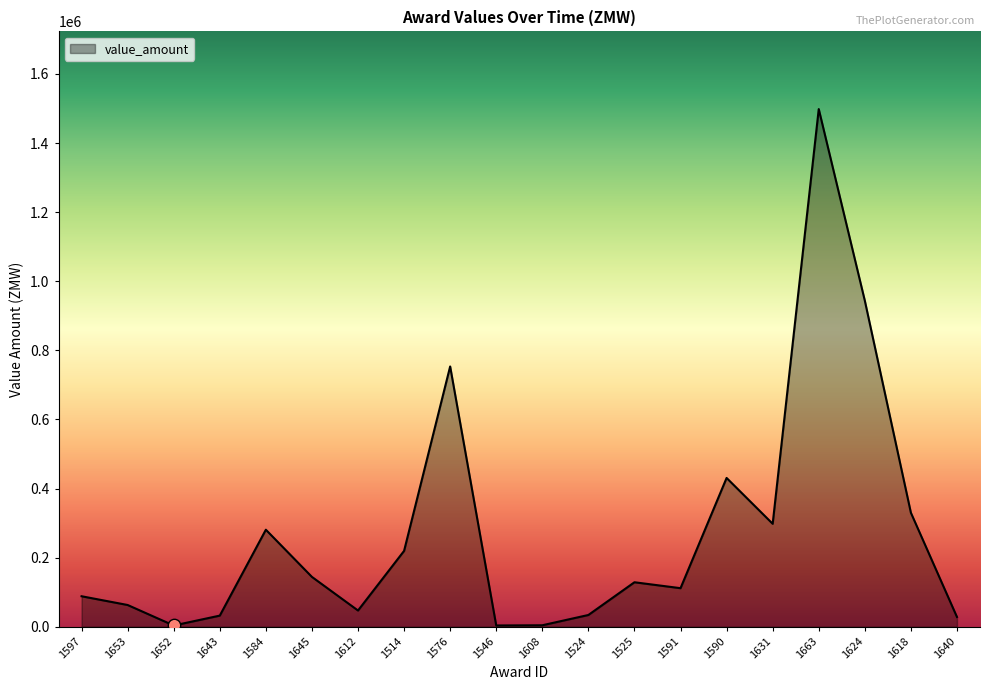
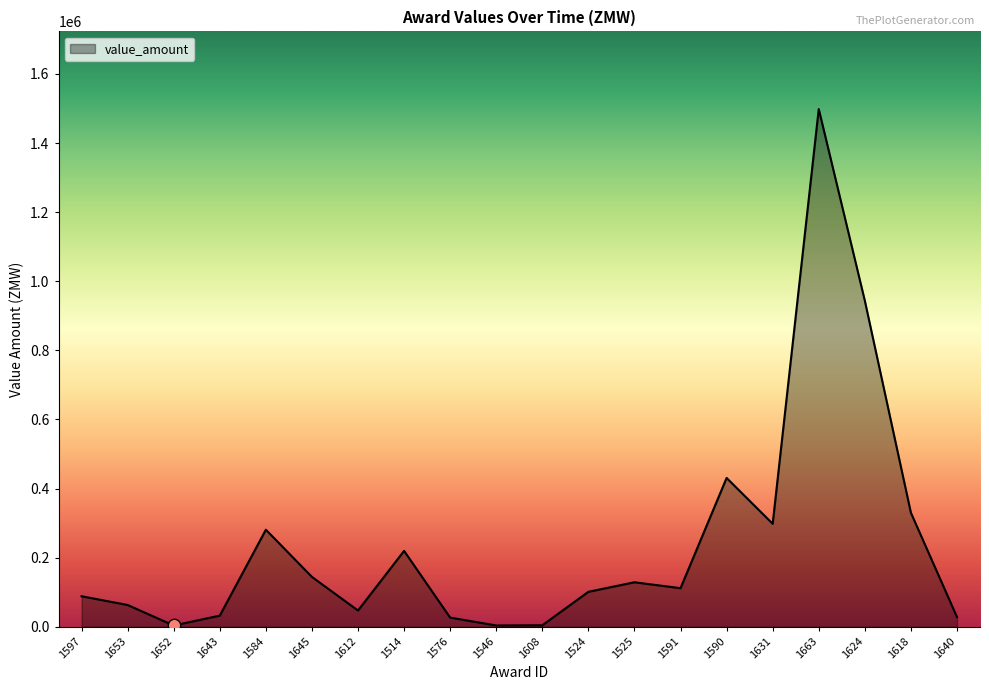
value_amount, 1576: 750000 -> 30000
value_amount, 1524: 30000 -> 100000
